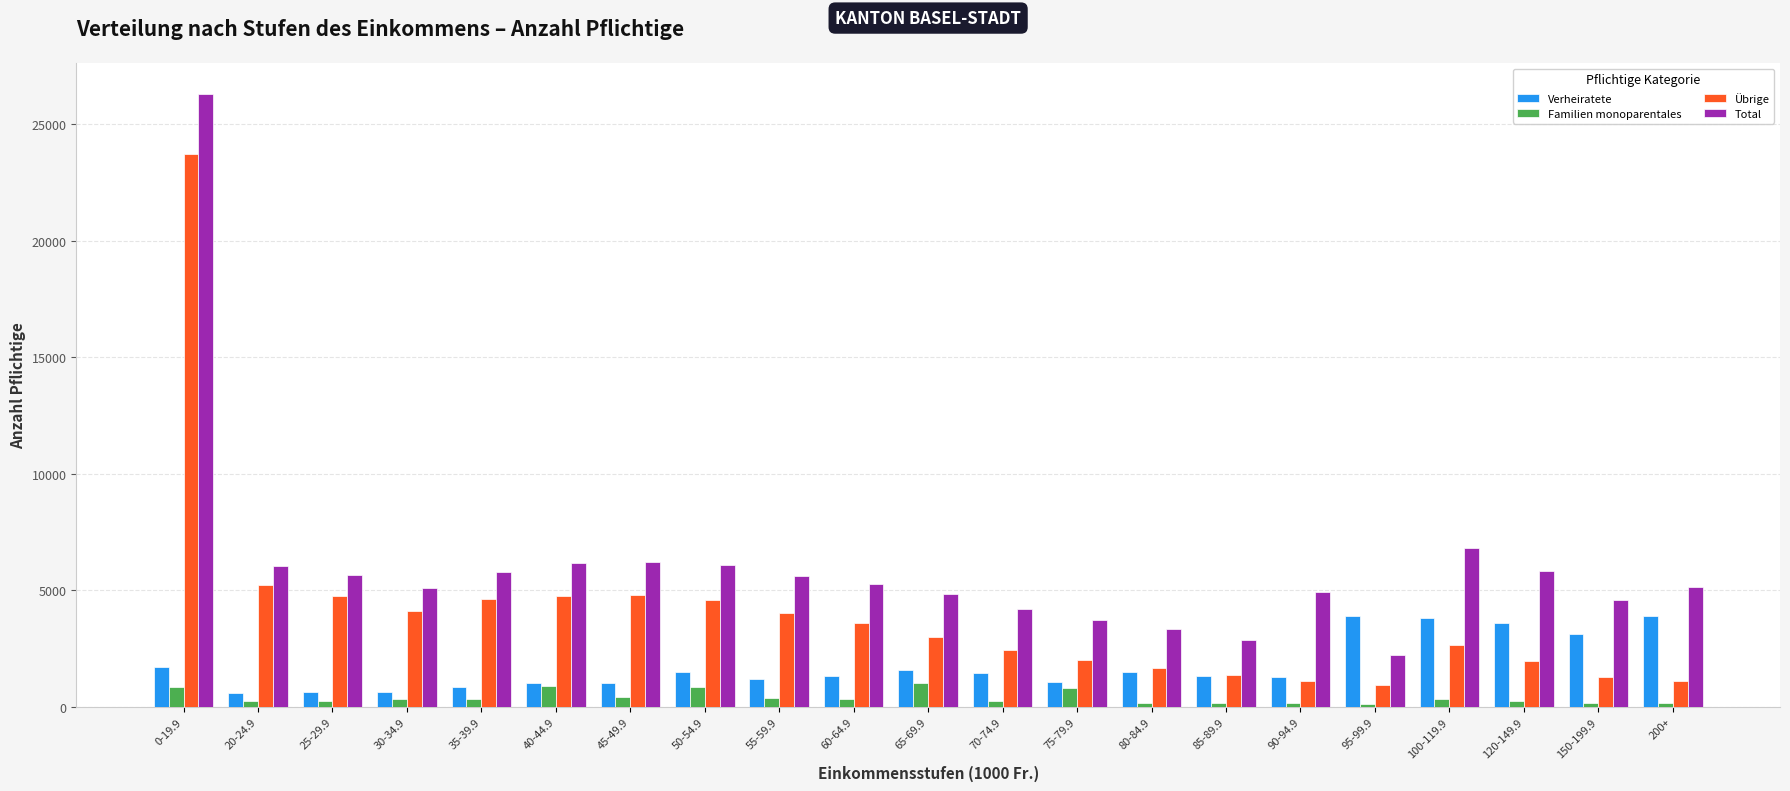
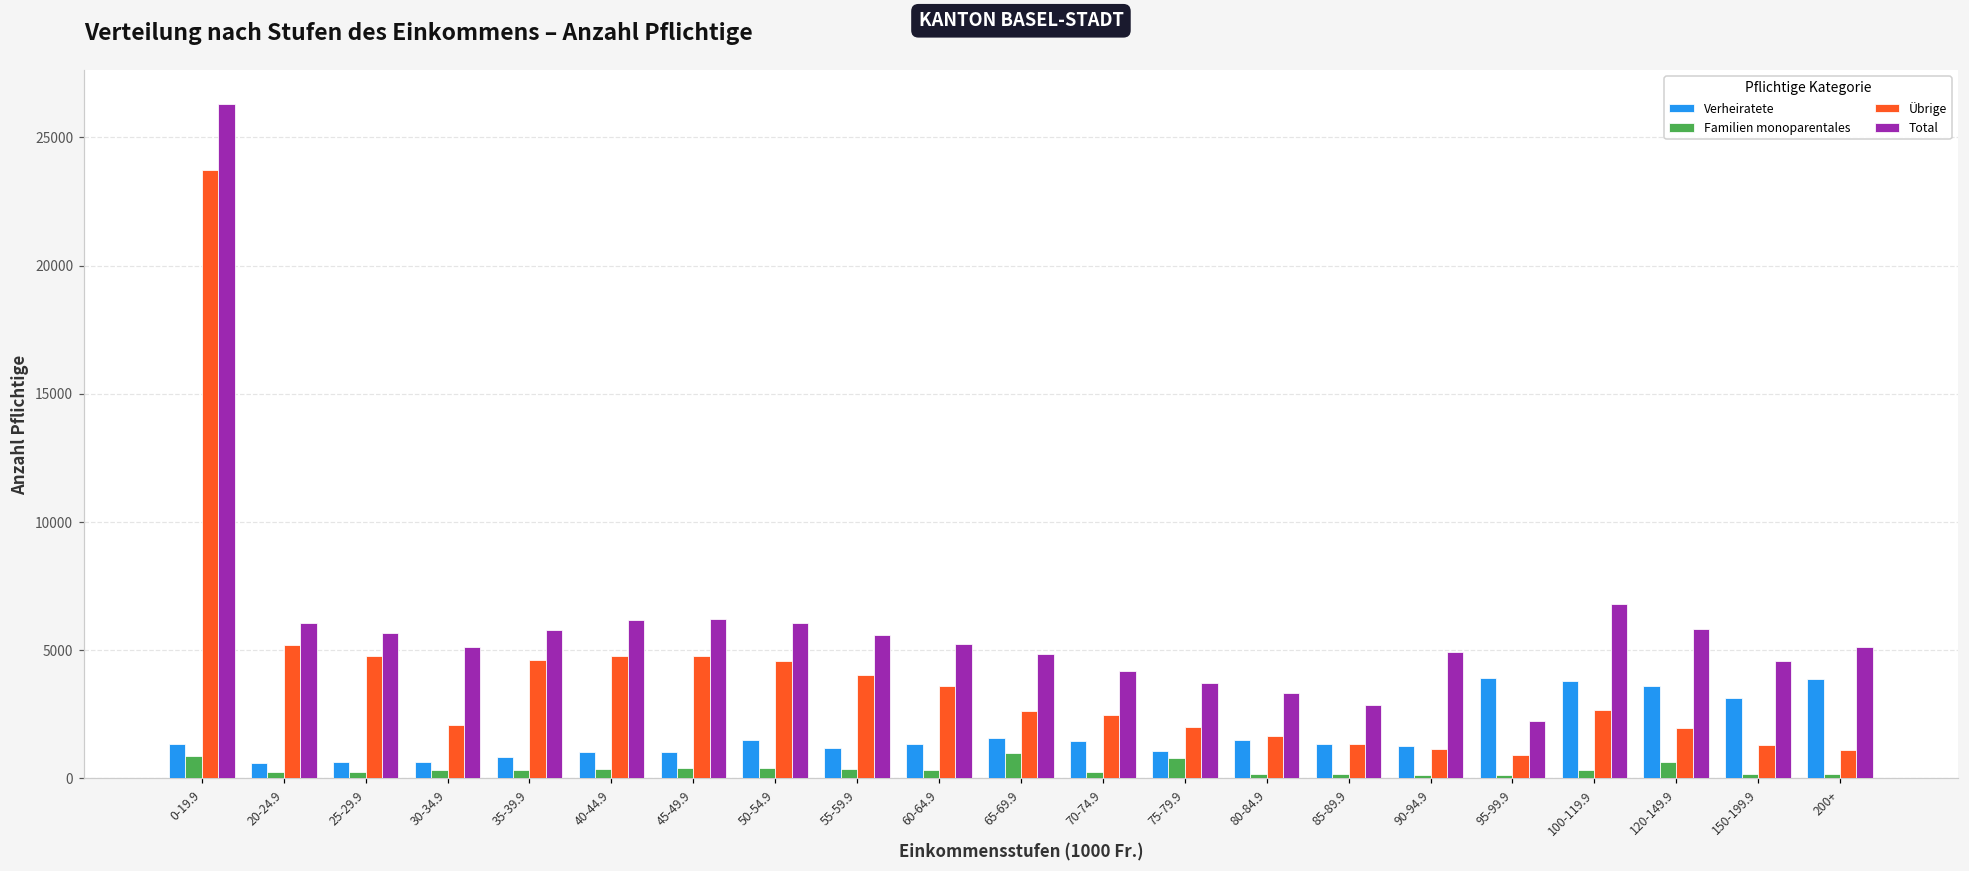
Verheiratete, 0-19.9: 1700 -> 1300
Übrige, 30-34.9: 4100 -> 2100
Familien monoparentales, 40-44.9: 900 -> 400
Familien monoparentales, 50-54.9: 800 -> 400
Übrige, 65-69.9: 3000 -> 2600
Familien monoparentales, 120-149.9: 300 -> 600
